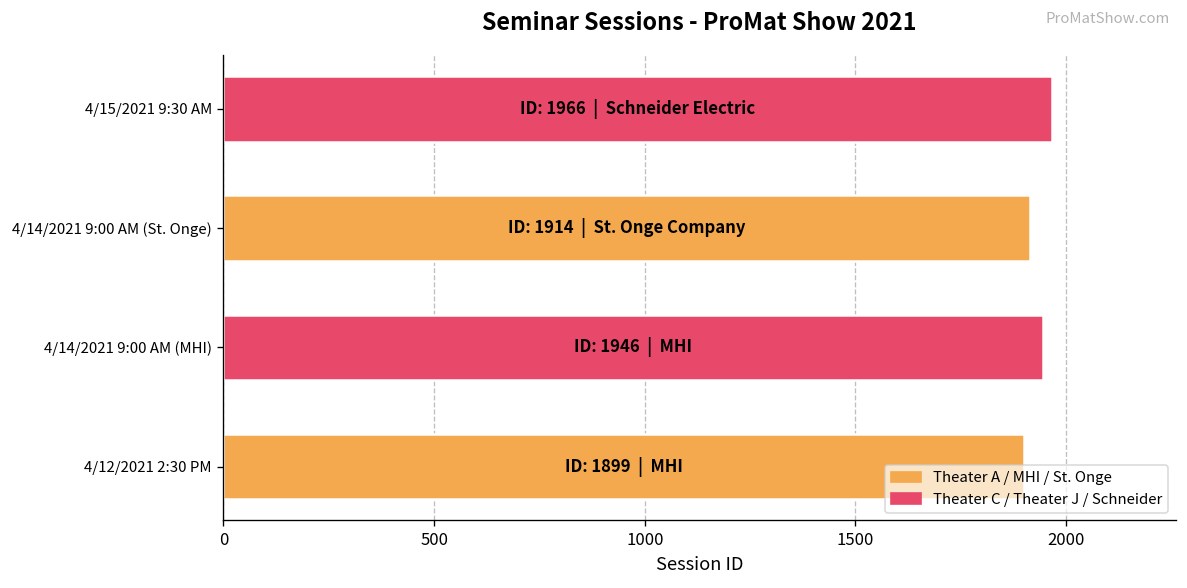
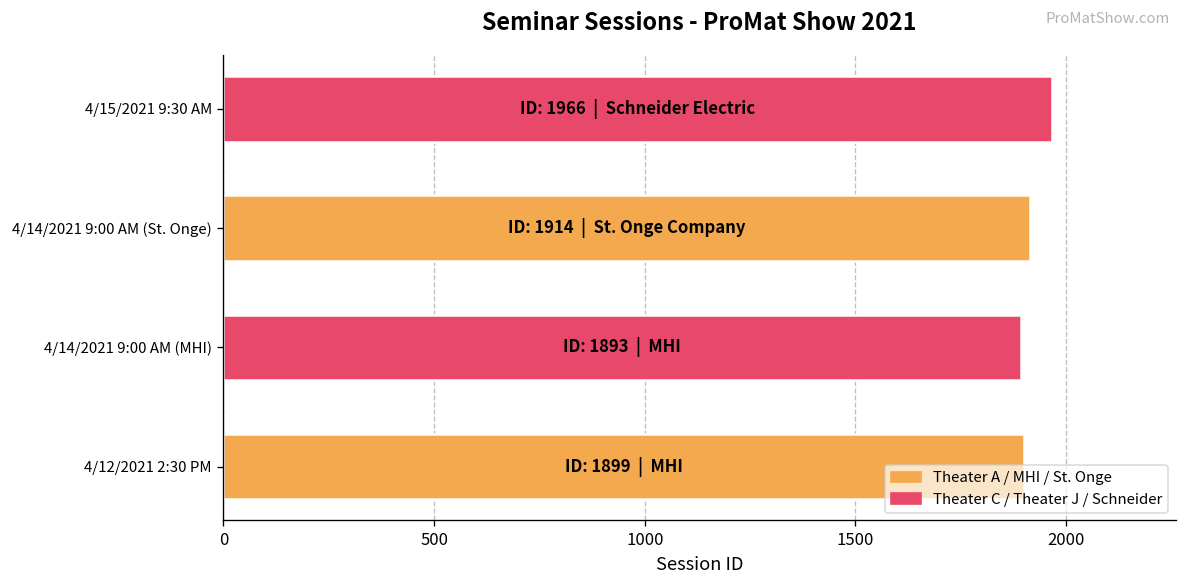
4/14/2021 9:00 AM (MHI): 1946 -> 1893
